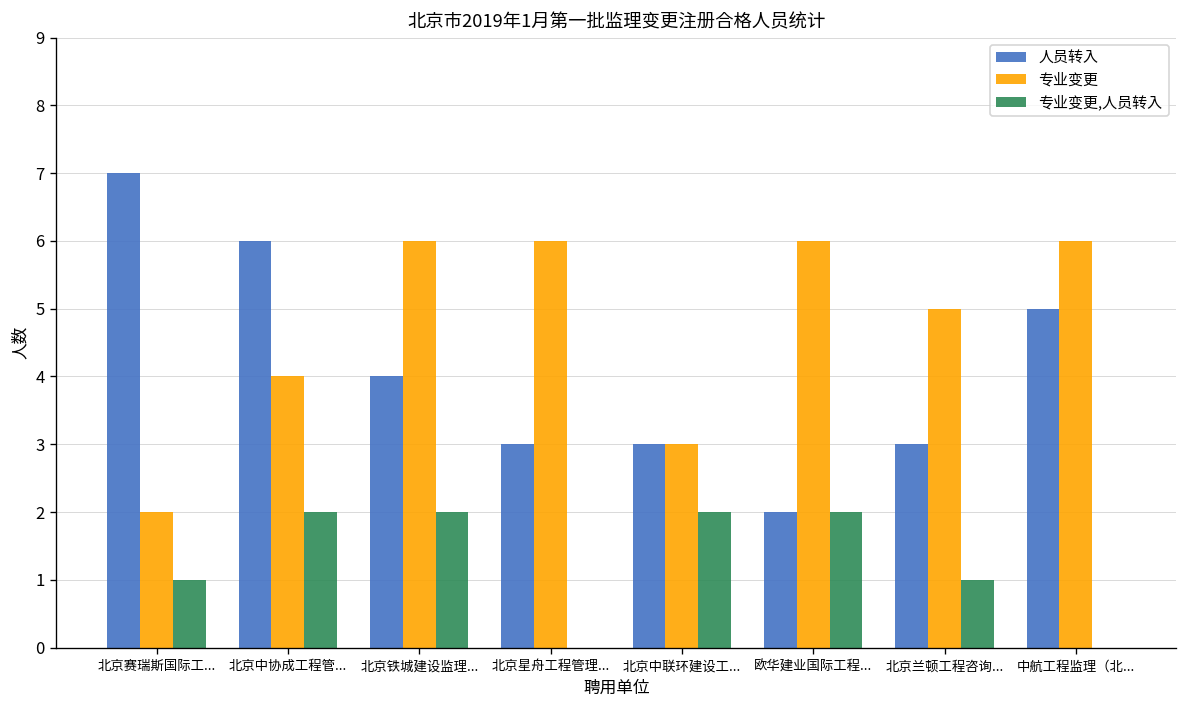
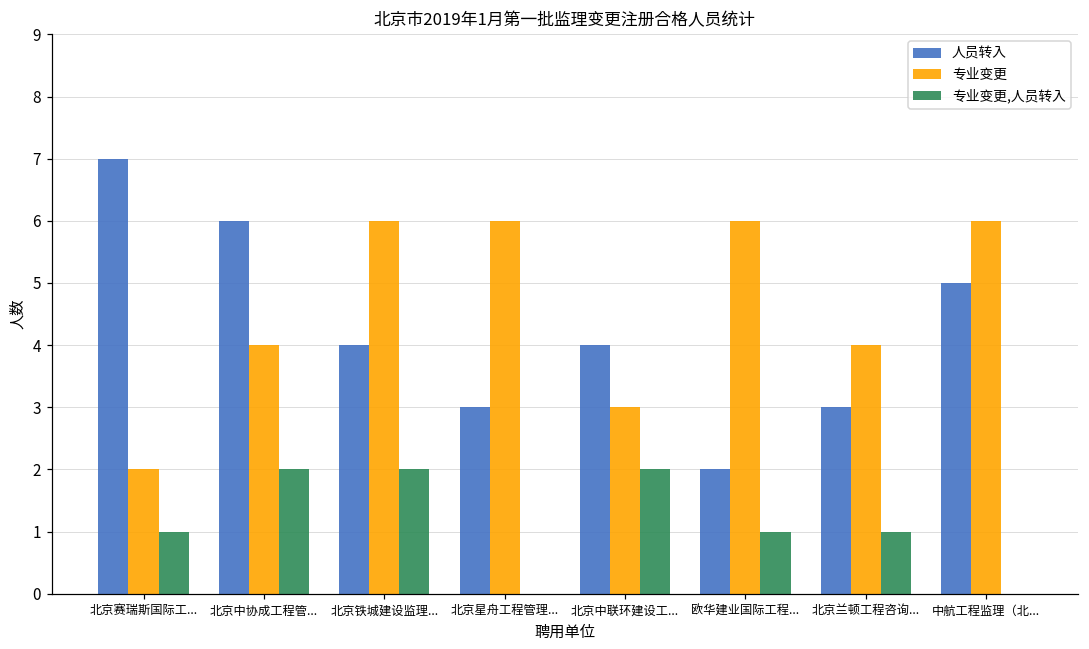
人员转入, 北京中联环建设工...: 3 -> 4
专业变更,人员转入, 欧华建业国际工程...: 2 -> 1
专业变更, 北京兰顿工程咨询...: 5 -> 4
